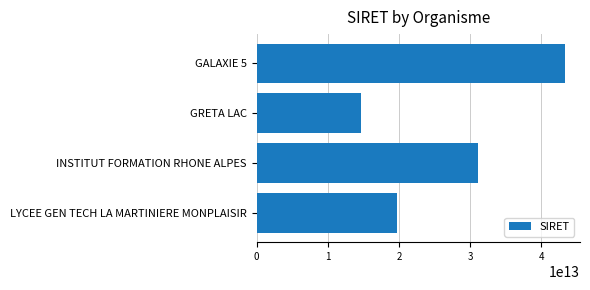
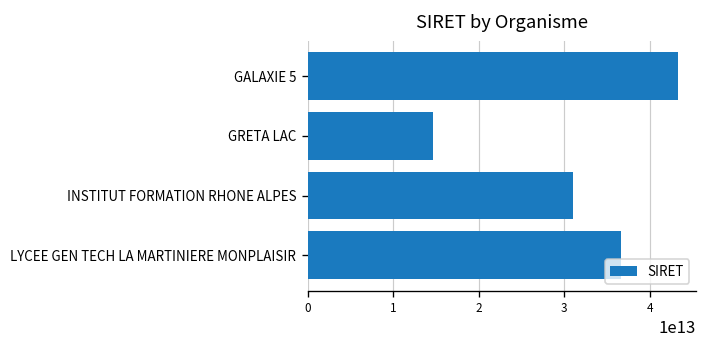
LYCEE GEN TECH LA MARTINIERE MONPLAISIR: 20000000000000 -> 37000000000000
